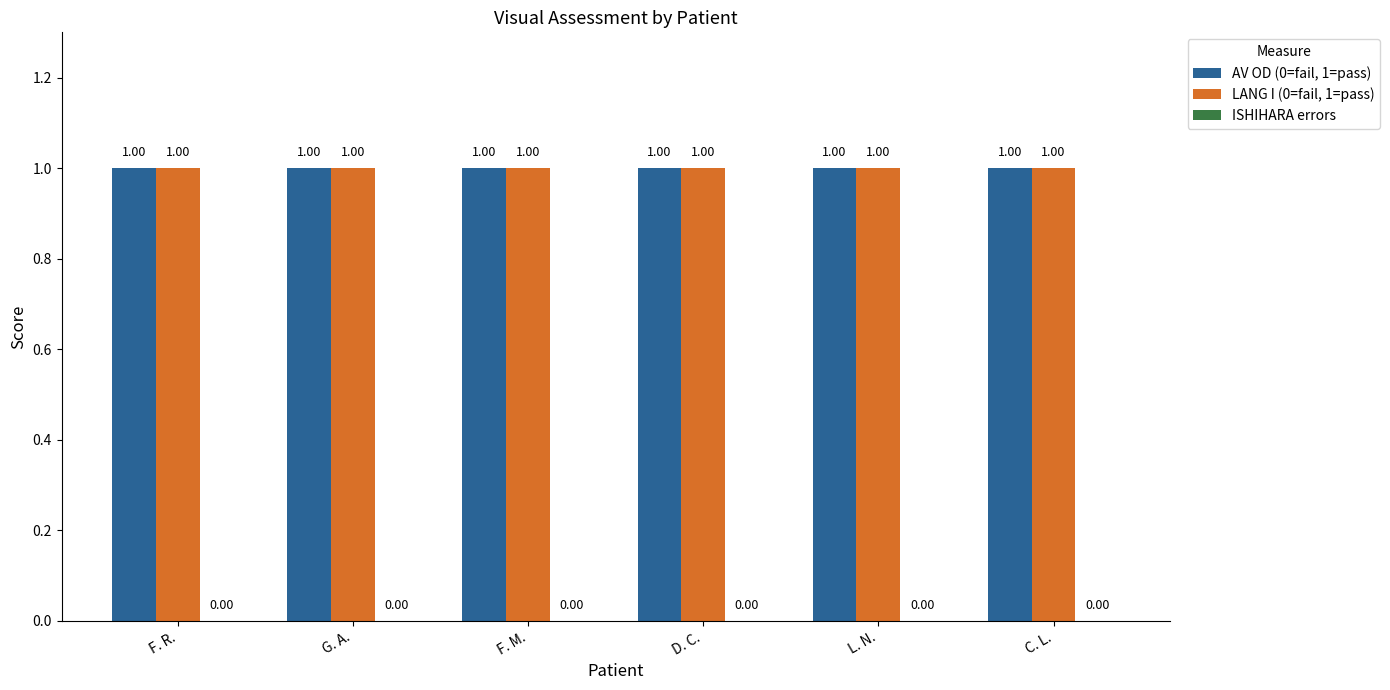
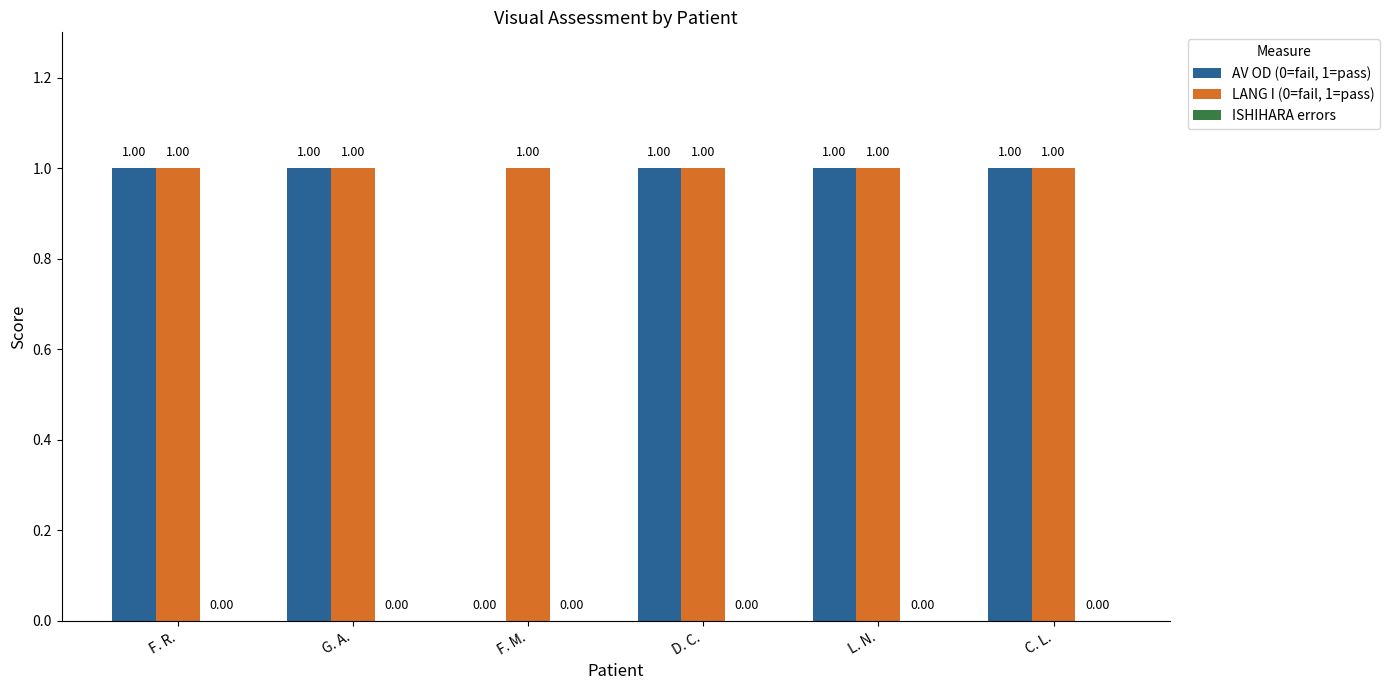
AV OD (0=fail, 1=pass), F. M.: 1.00 -> 0.00
